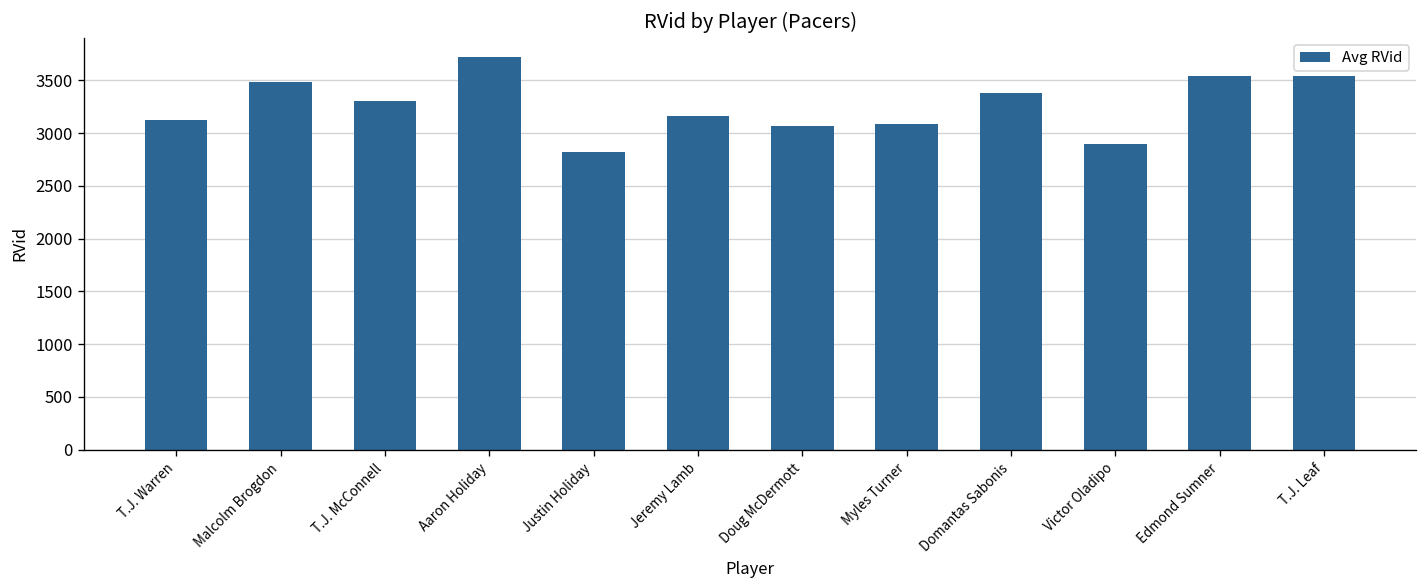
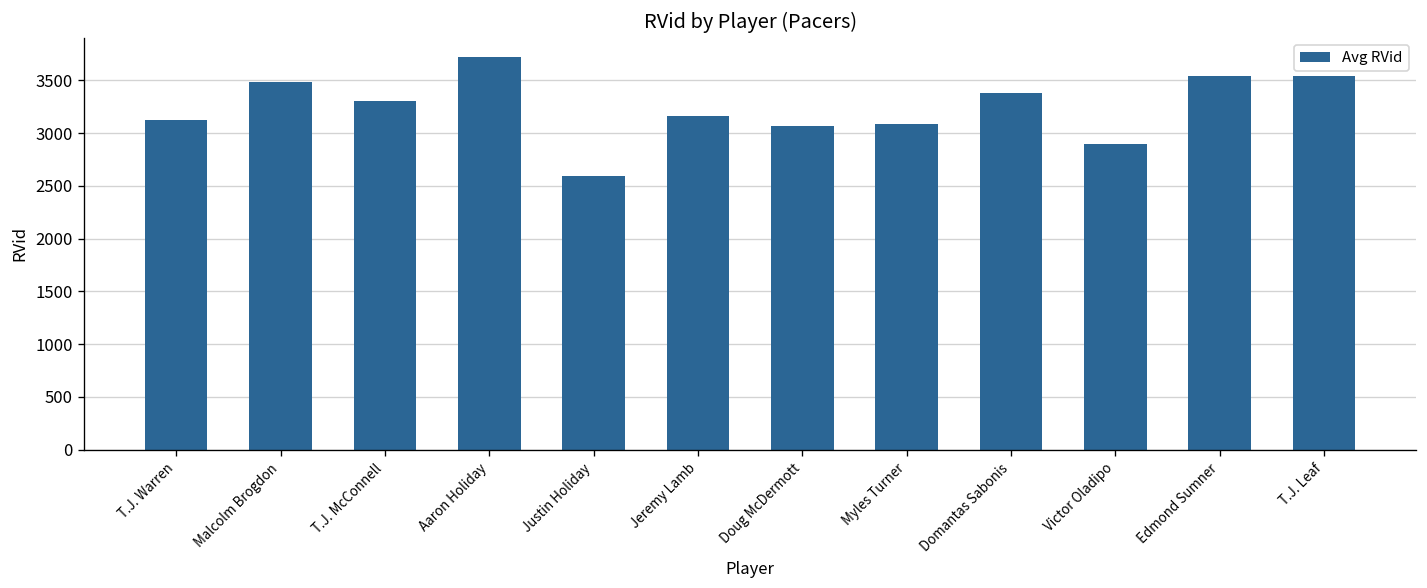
Justin Holiday: 2800 -> 2600
